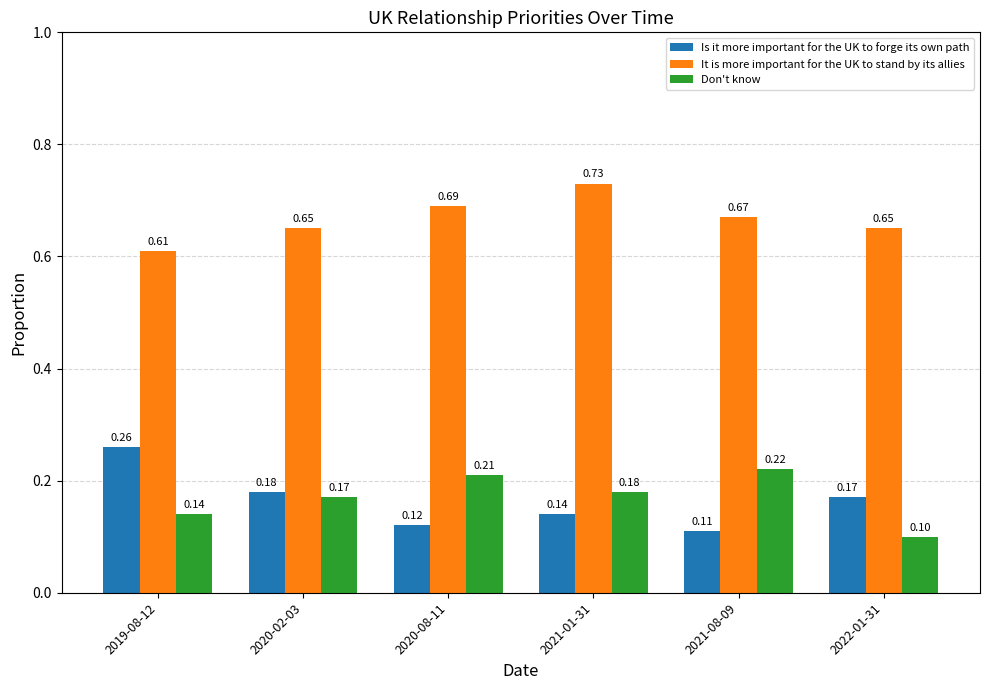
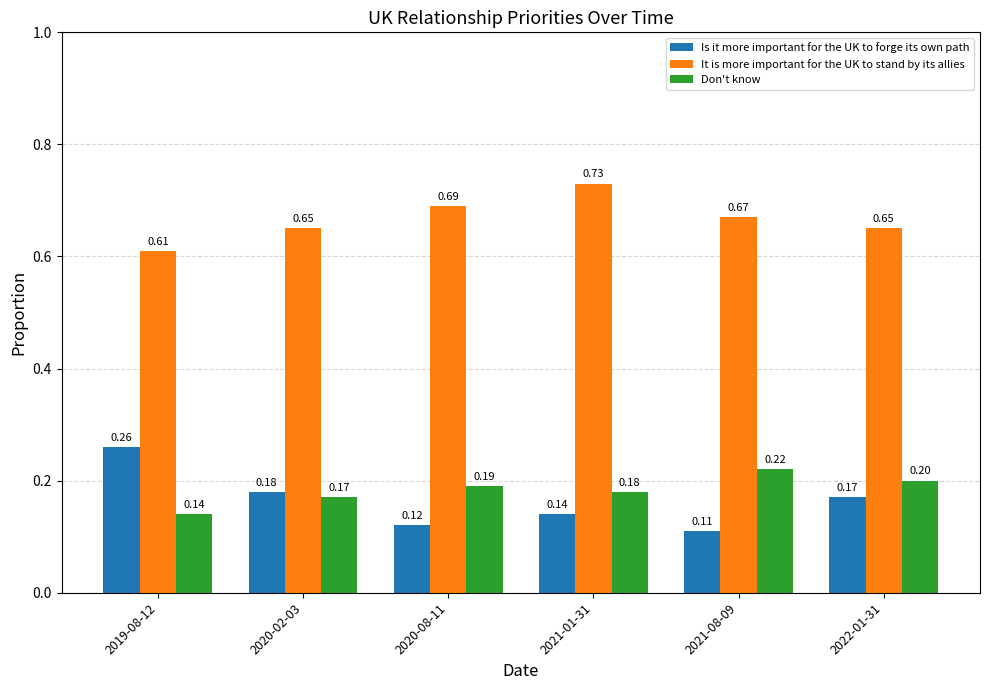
Don't know, 2020-08-11: 0.21 -> 0.19
Don't know, 2022-01-31: 0.10 -> 0.20
